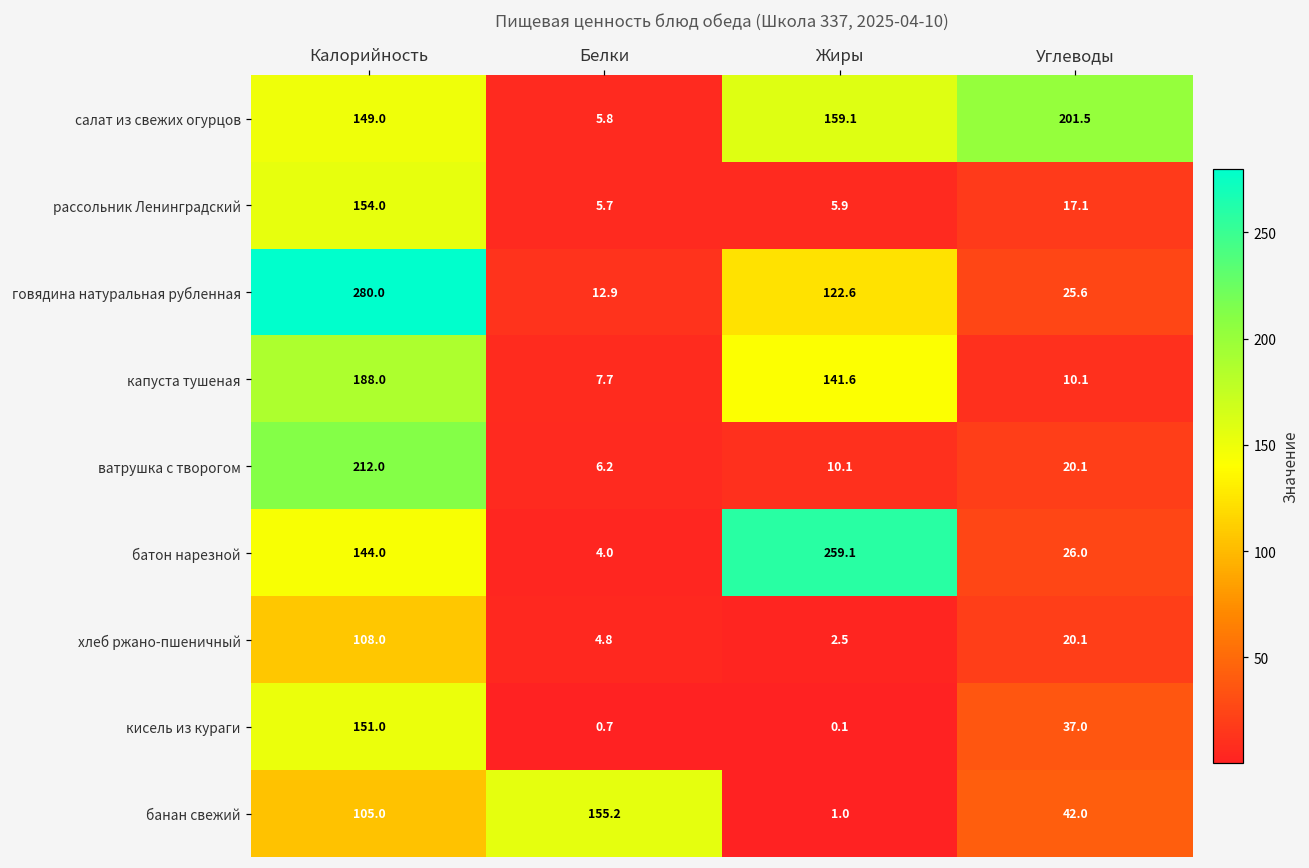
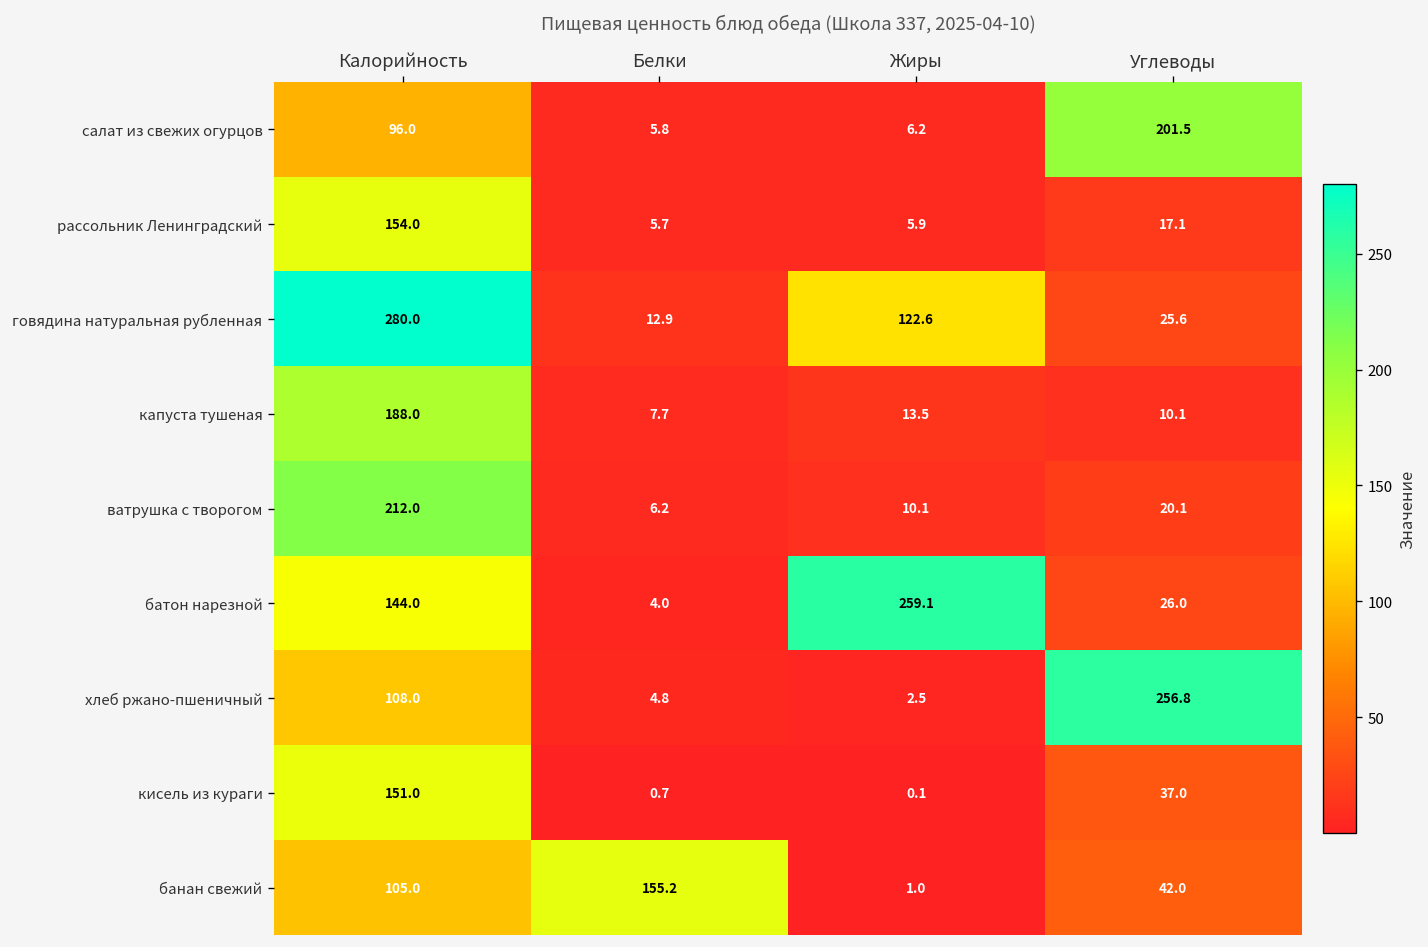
салат из свежих огурцов, Калорийность: 149.0 -> 96.0
салат из свежих огурцов, Жиры: 159.1 -> 6.2
капуста тушеная, Жиры: 141.6 -> 13.5
хлеб ржано-пшеничный, Углеводы: 20.1 -> 256.8
